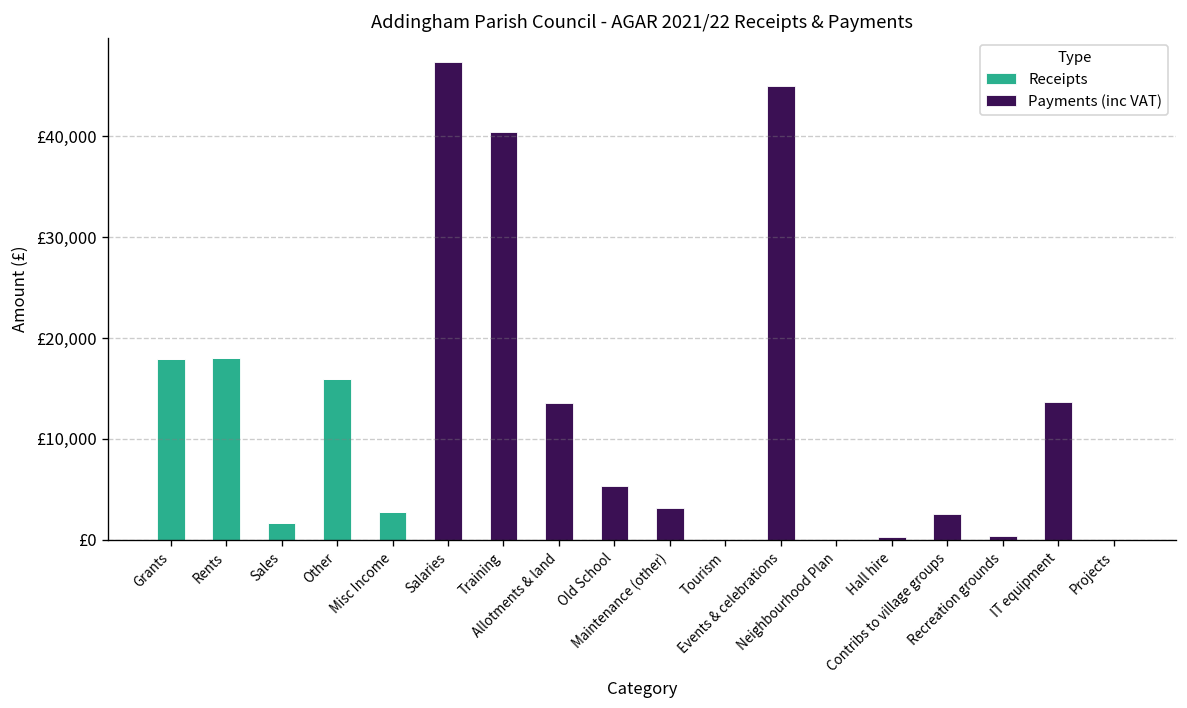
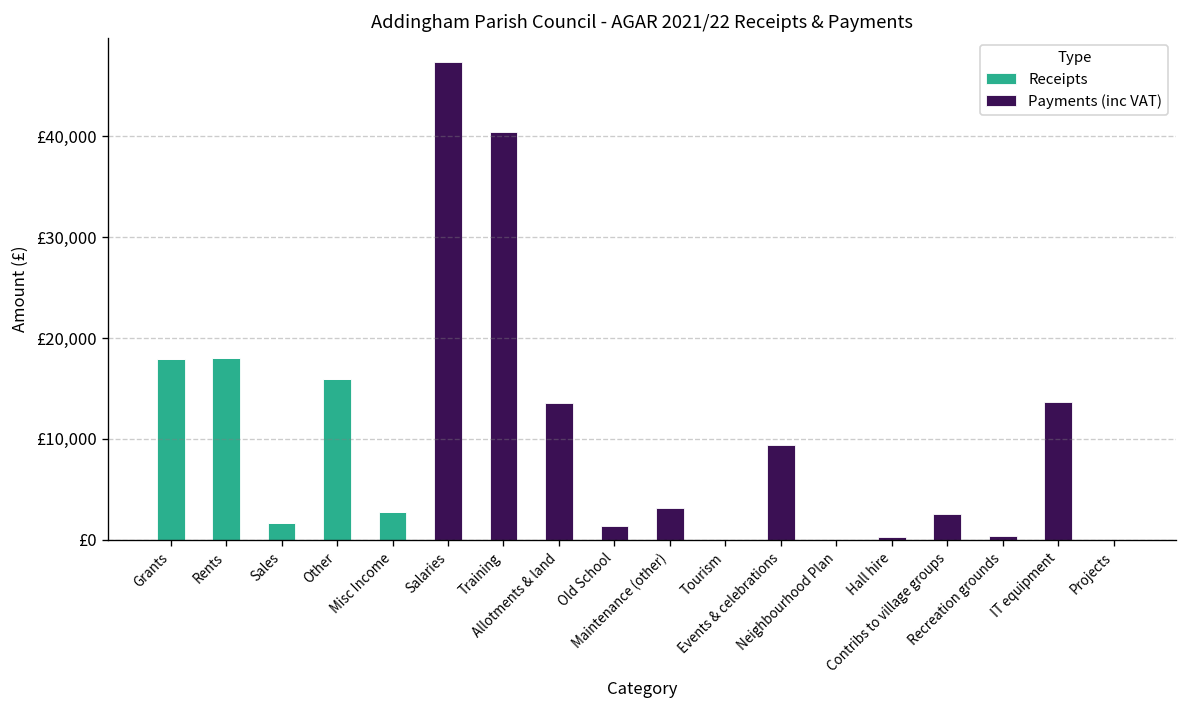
Payments (inc VAT), Old School: £5,000 -> £1,000
Payments (inc VAT), Events & celebrations: £45,000 -> £9,000
